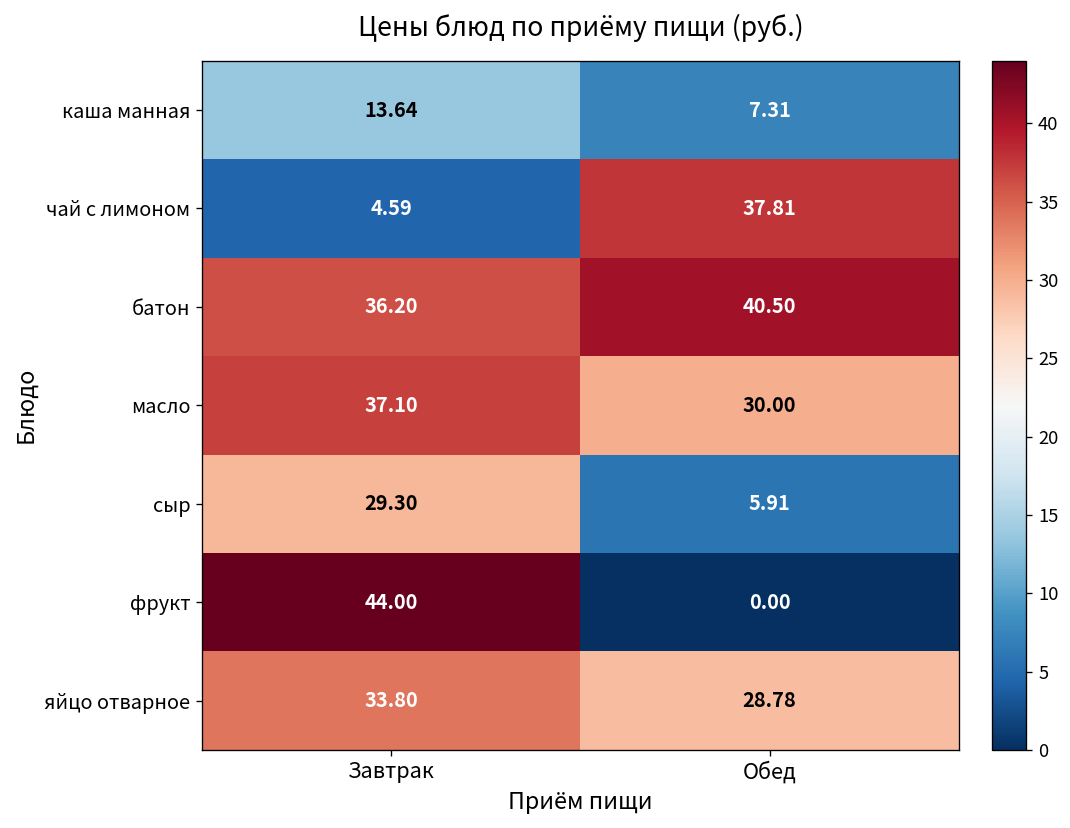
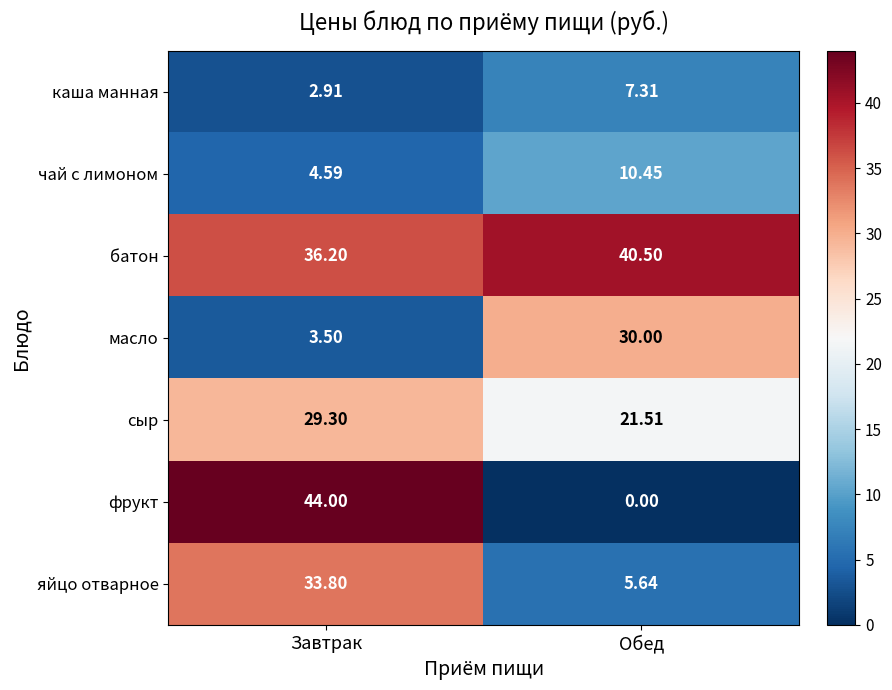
каша манная, Завтрак: 13.64 -> 2.91
чай с лимоном, Обед: 37.81 -> 10.45
масло, Завтрак: 37.10 -> 3.50
сыр, Обед: 5.91 -> 21.51
яйцо отварное, Обед: 28.78 -> 5.64
